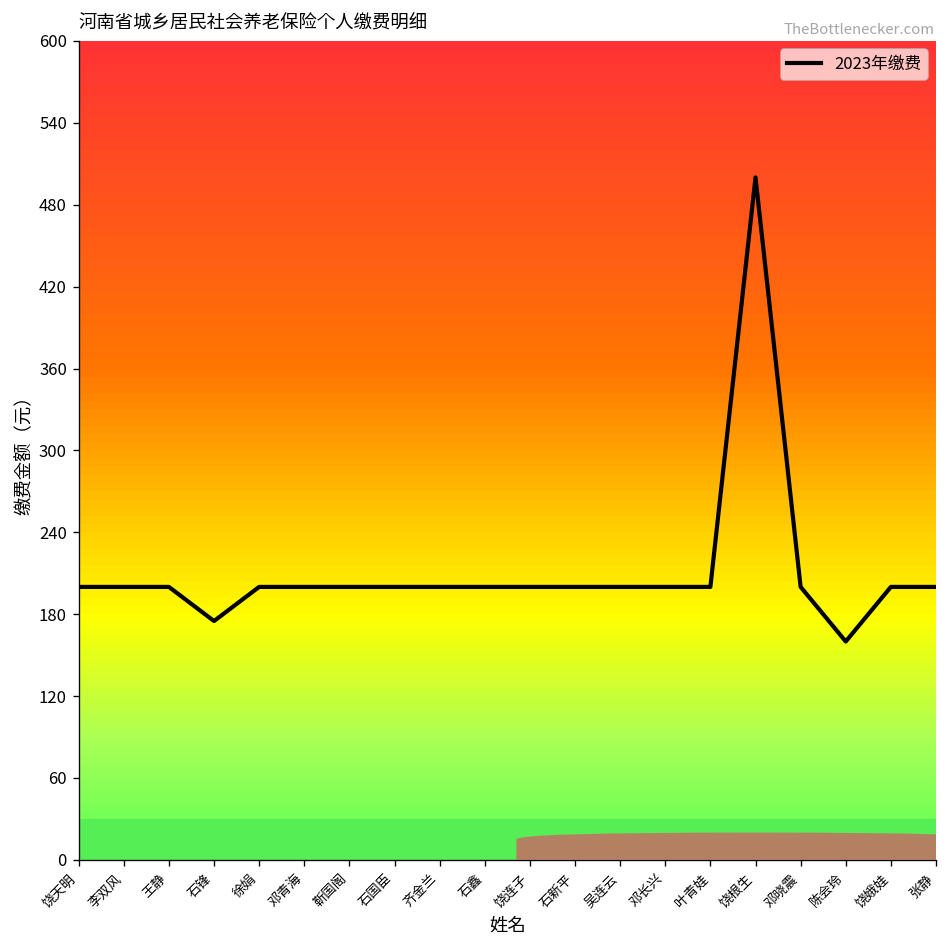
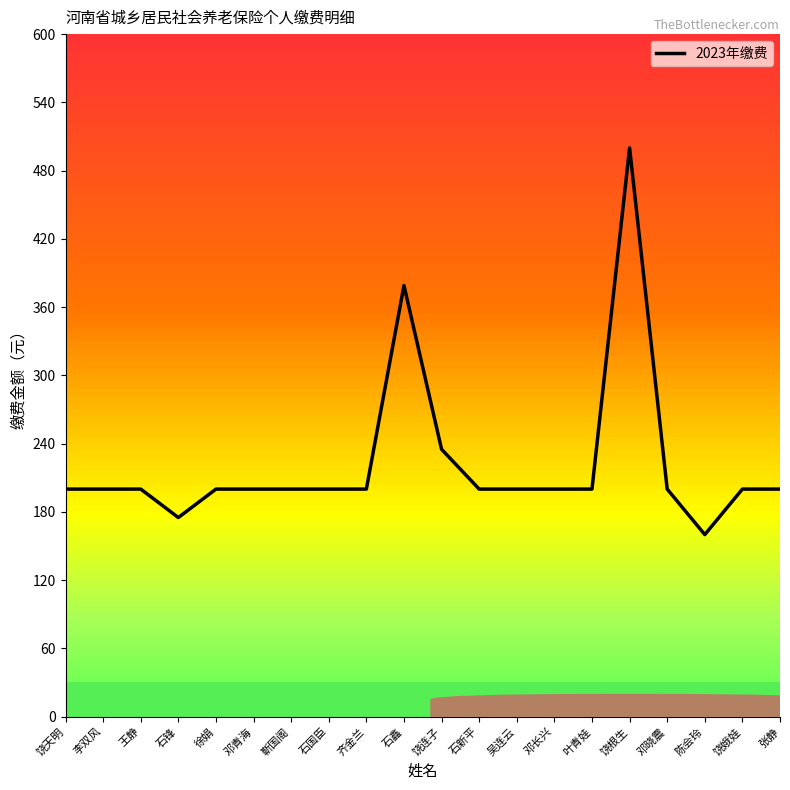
2023年缴费, 石鑫: 200 -> 379
2023年缴费, 饶连子: 200 -> 235
